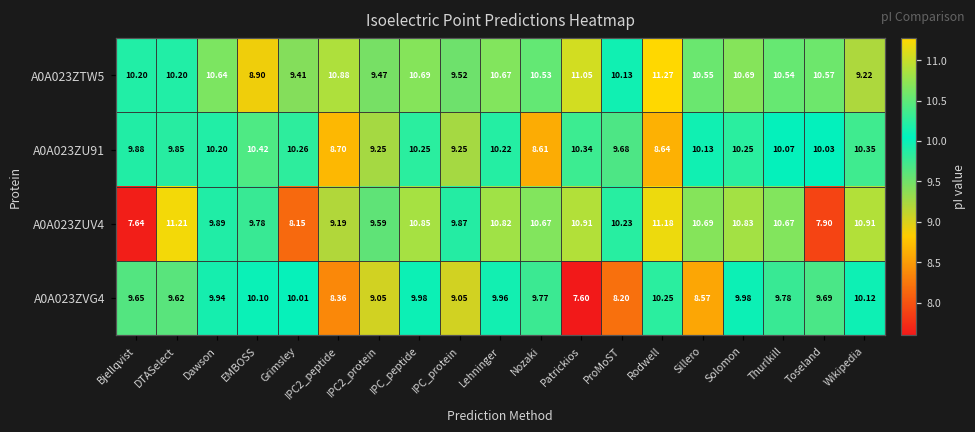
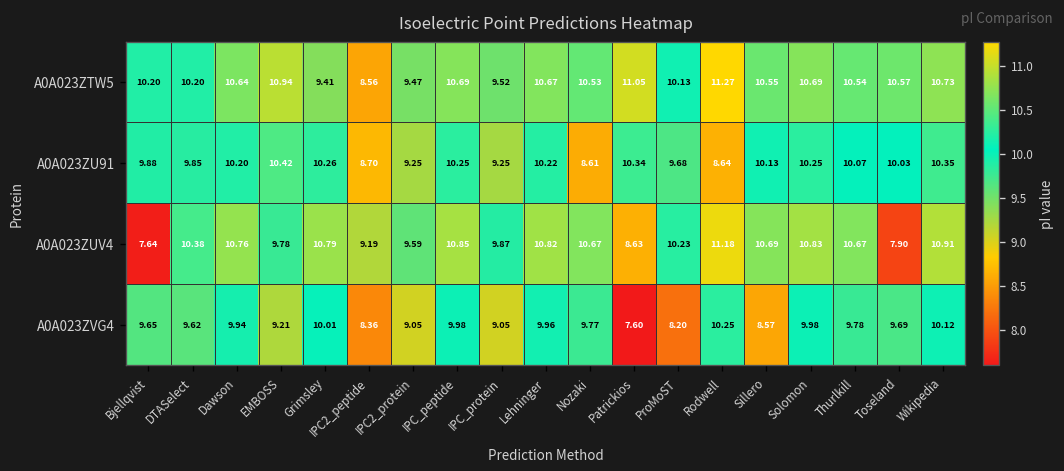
A0A023ZTW5, EMBOSS: 8.90 -> 10.94
A0A023ZTW5, IPC2_peptide: 10.88 -> 8.56
A0A023ZTW5, Wikipedia: 9.22 -> 10.73
A0A023ZUV4, DTASelect: 11.21 -> 10.38
A0A023ZUV4, Dawson: 9.89 -> 10.76
A0A023ZUV4, Grimsley: 8.15 -> 10.79
A0A023ZUV4, Patrickios: 10.91 -> 8.63
A0A023ZVG4, EMBOSS: 10.10 -> 9.21
